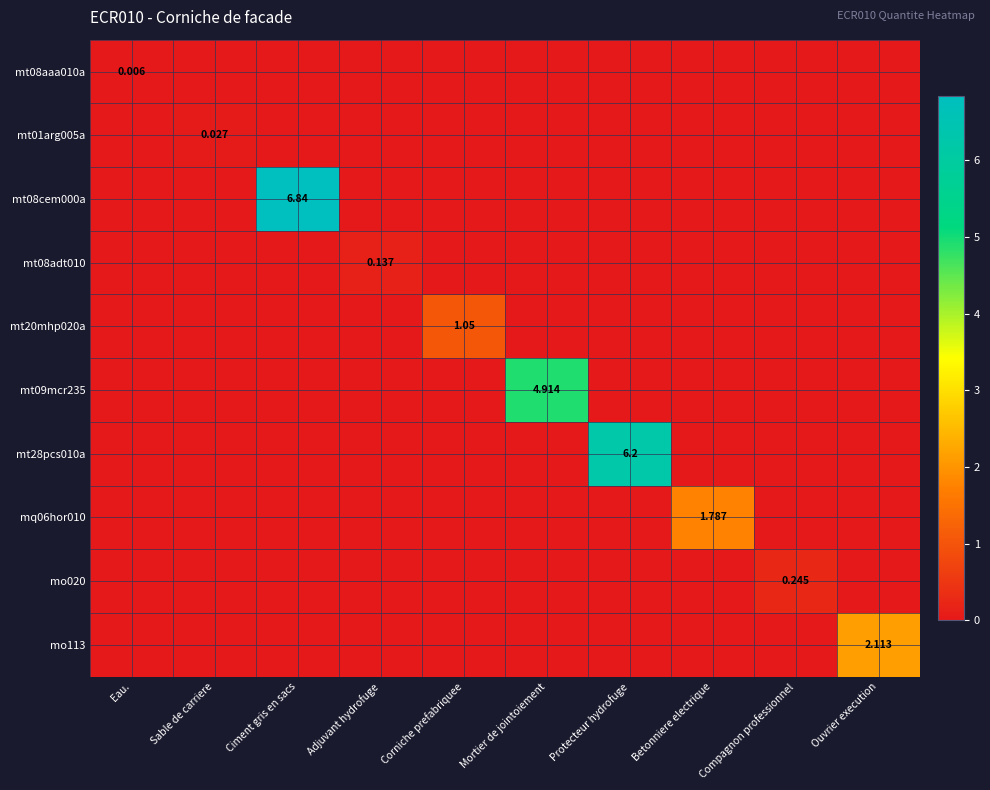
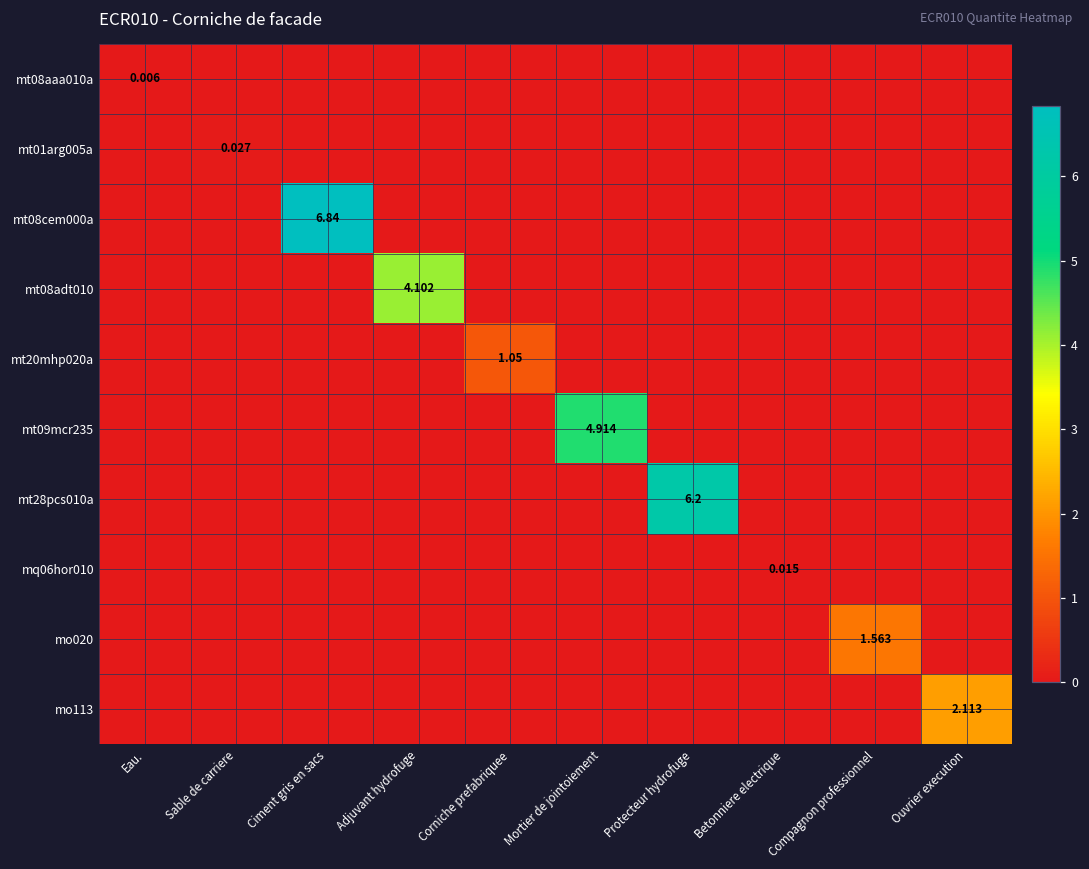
mt08adt010, Adjuvant hydrofuge: 0.137 -> 4.102
mq06hor010, Betonniere electrique: 1.787 -> 0.015
mo020, Compagnon professionnel: 0.245 -> 1.563
